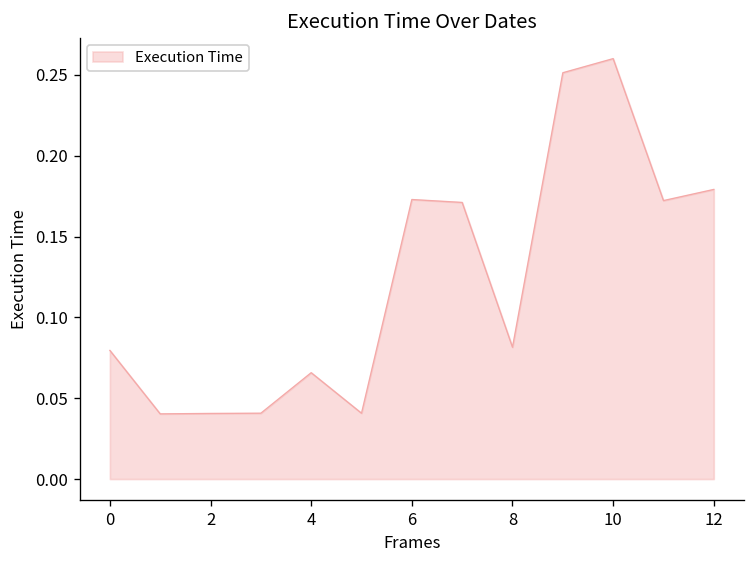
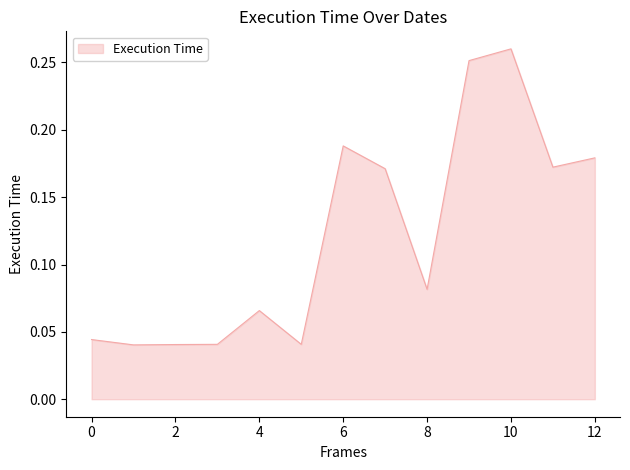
0: 0.080 -> 0.044
6: 0.173 -> 0.188
